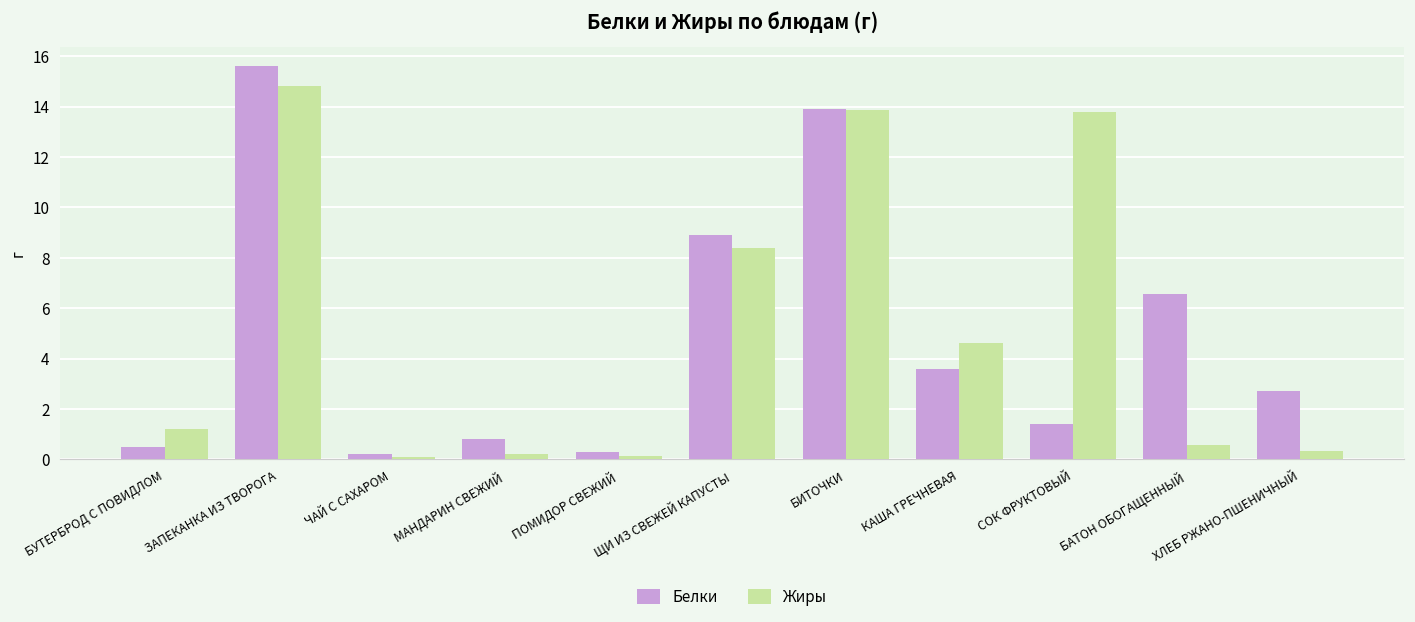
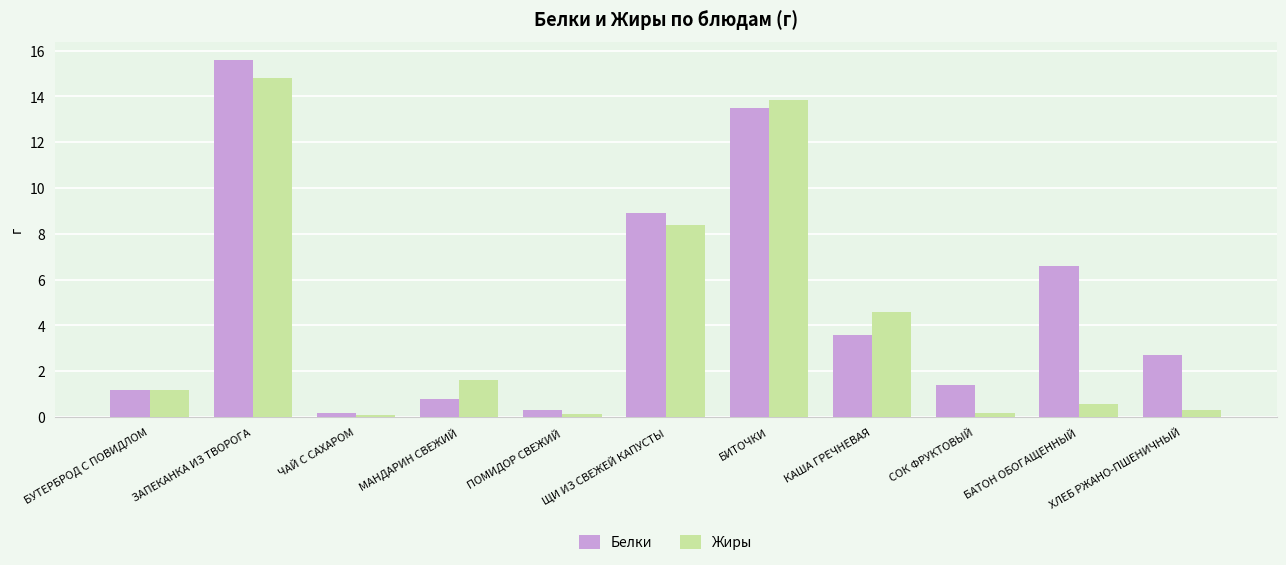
Белки, БУТЕРБРОД С ПОВИДЛОМ: 0.5 -> 1.2
Жиры, МАНДАРИН СВЕЖИЙ: 0.2 -> 1.6
Белки, БИТОЧКИ: 13.9 -> 13.5
Жиры, СОК ФРУКТОВЫЙ: 13.8 -> 0.2
